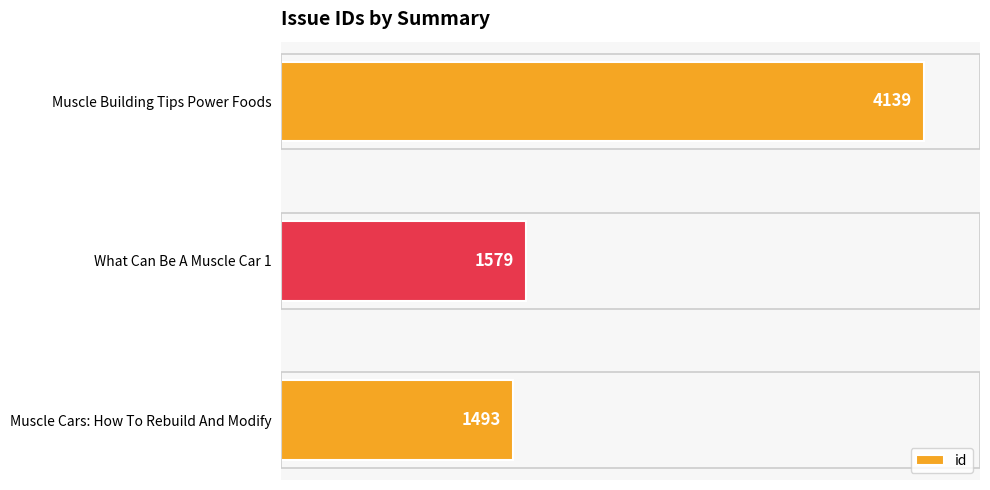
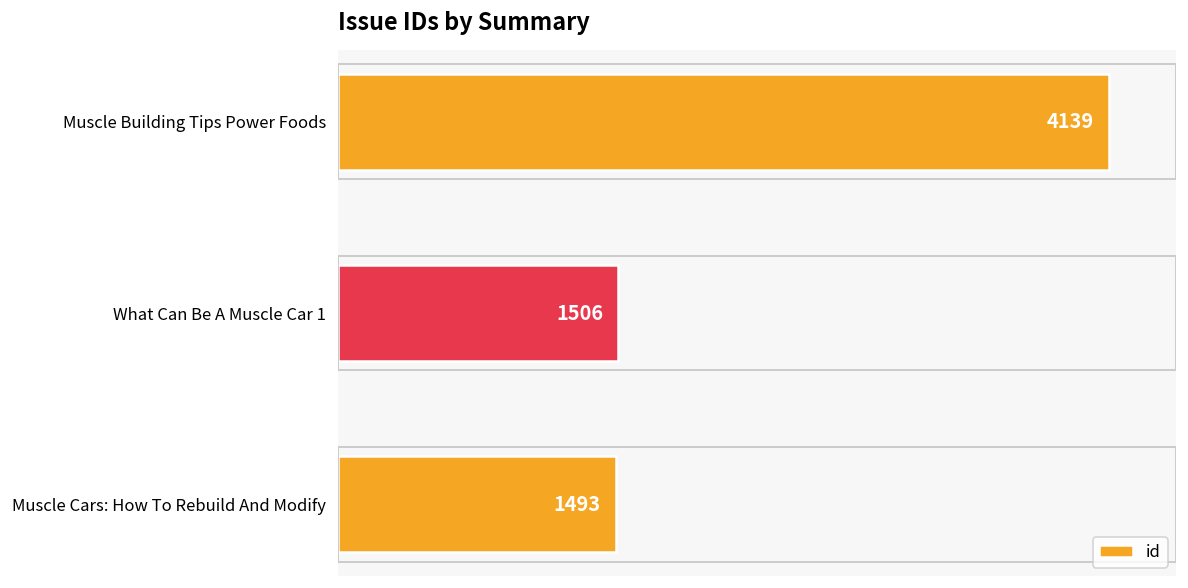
What Can Be A Muscle Car 1: 1579 -> 1506
